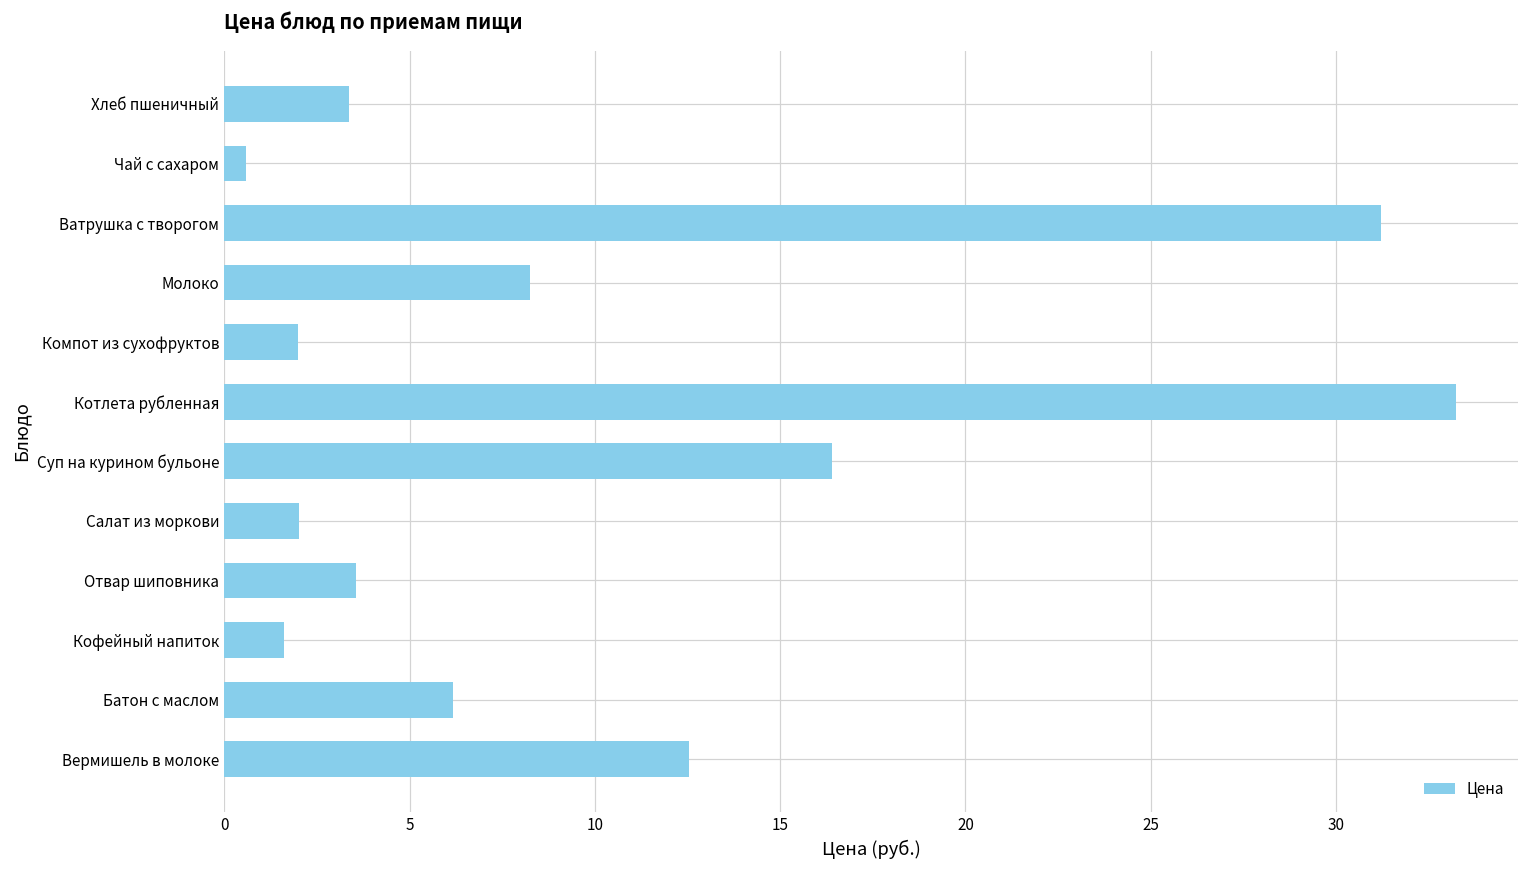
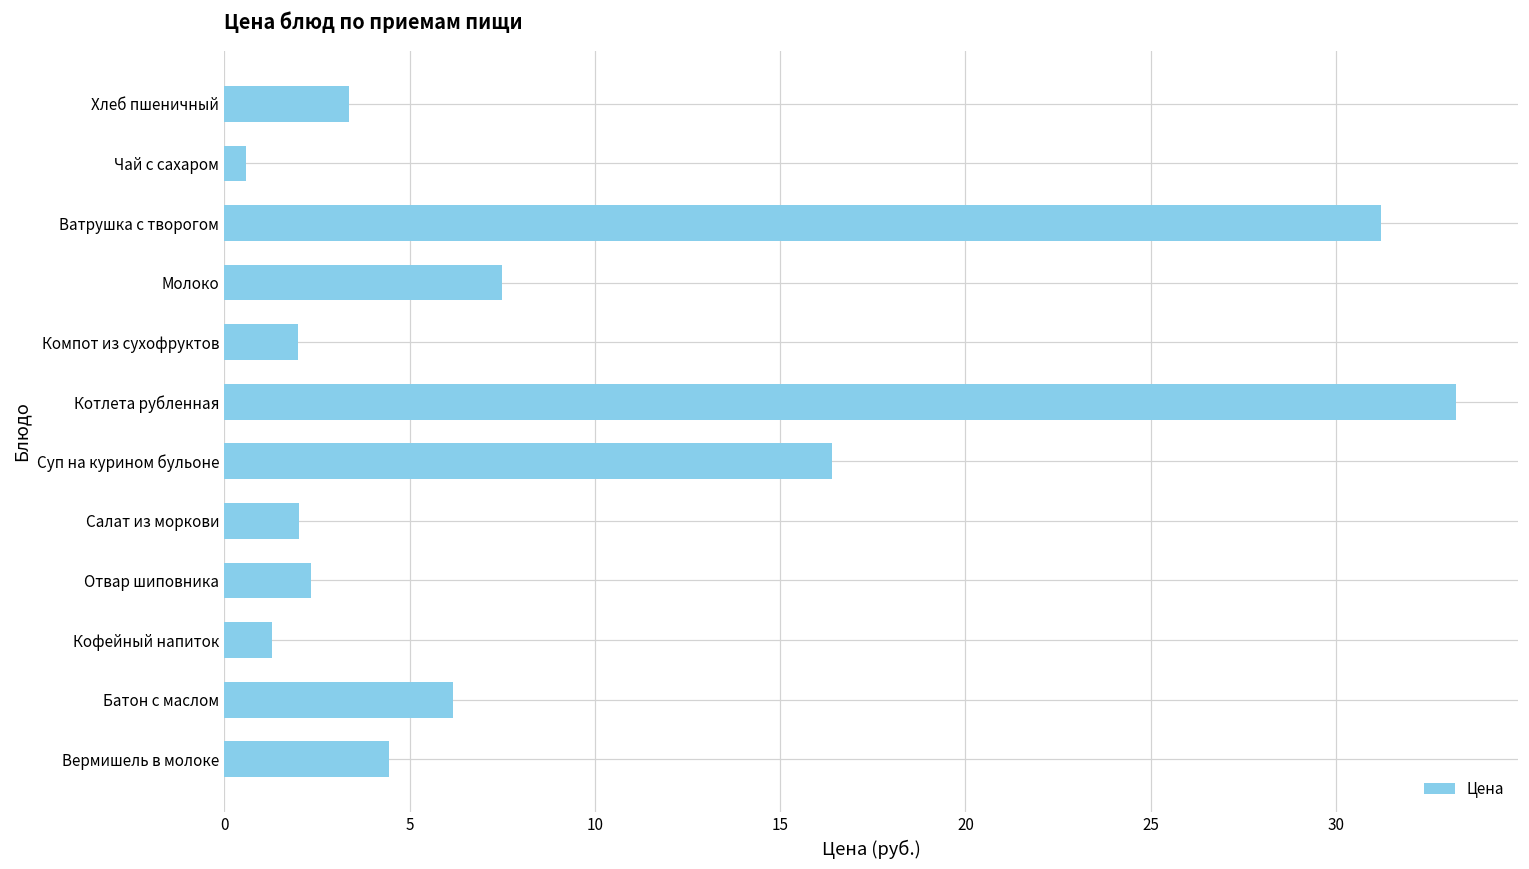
Молоко: 8.3 -> 7.5
Отвар шиповника: 3.5 -> 2.3
Кофейный напиток: 1.6 -> 1.3
Вермишель в молоке: 12.5 -> 4.5
